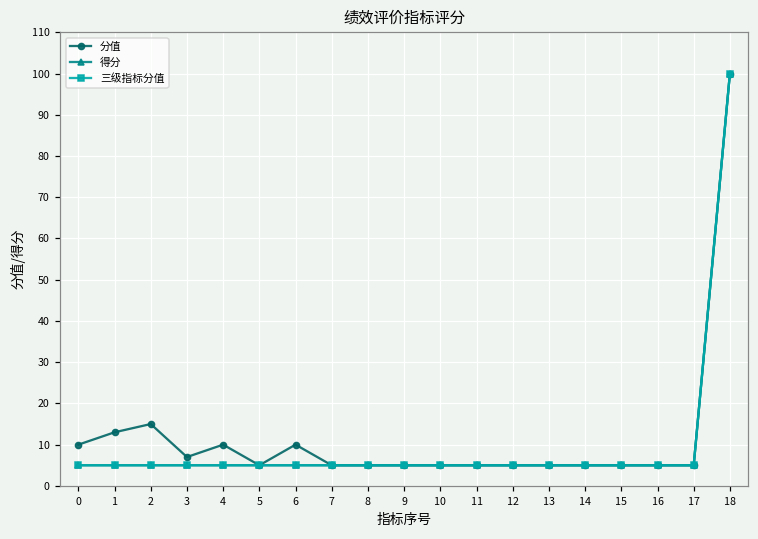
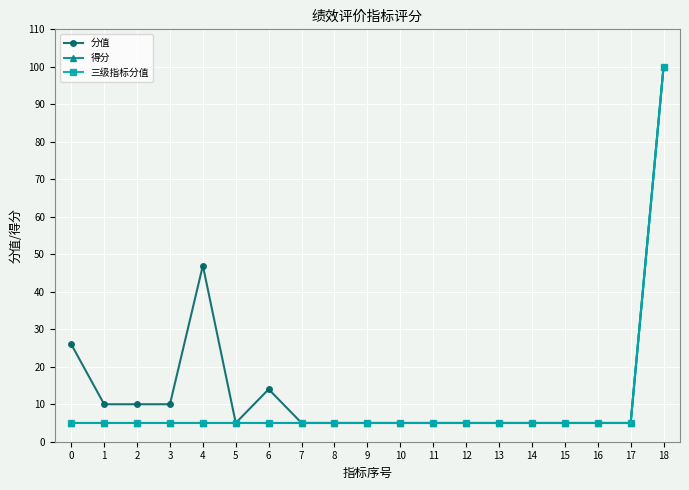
分值, 0: 10 -> 26
分值, 1: 13 -> 10
分值, 2: 15 -> 10
分值, 3: 7 -> 10
分值, 4: 10 -> 47
分值, 6: 10 -> 14
